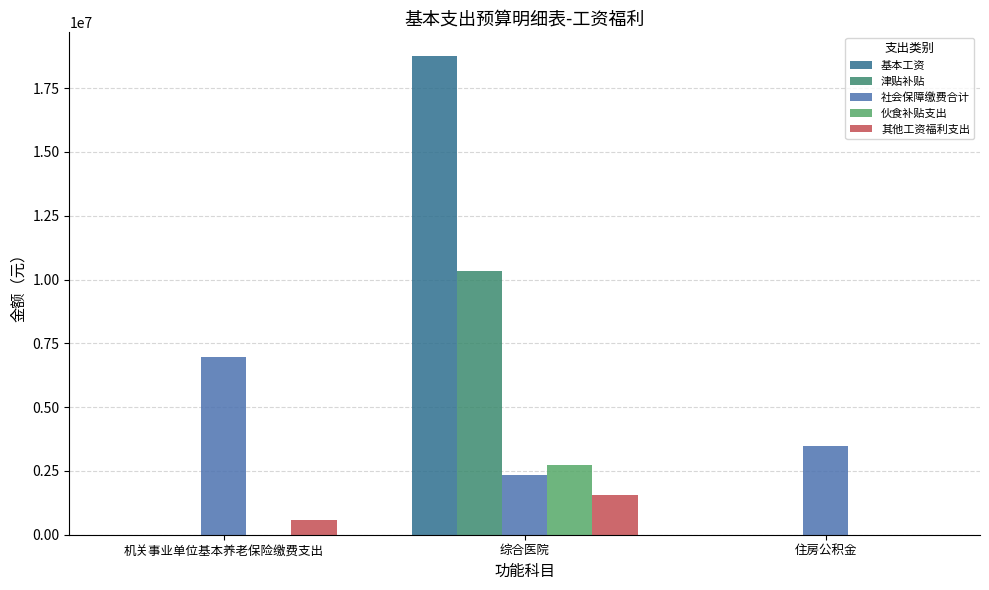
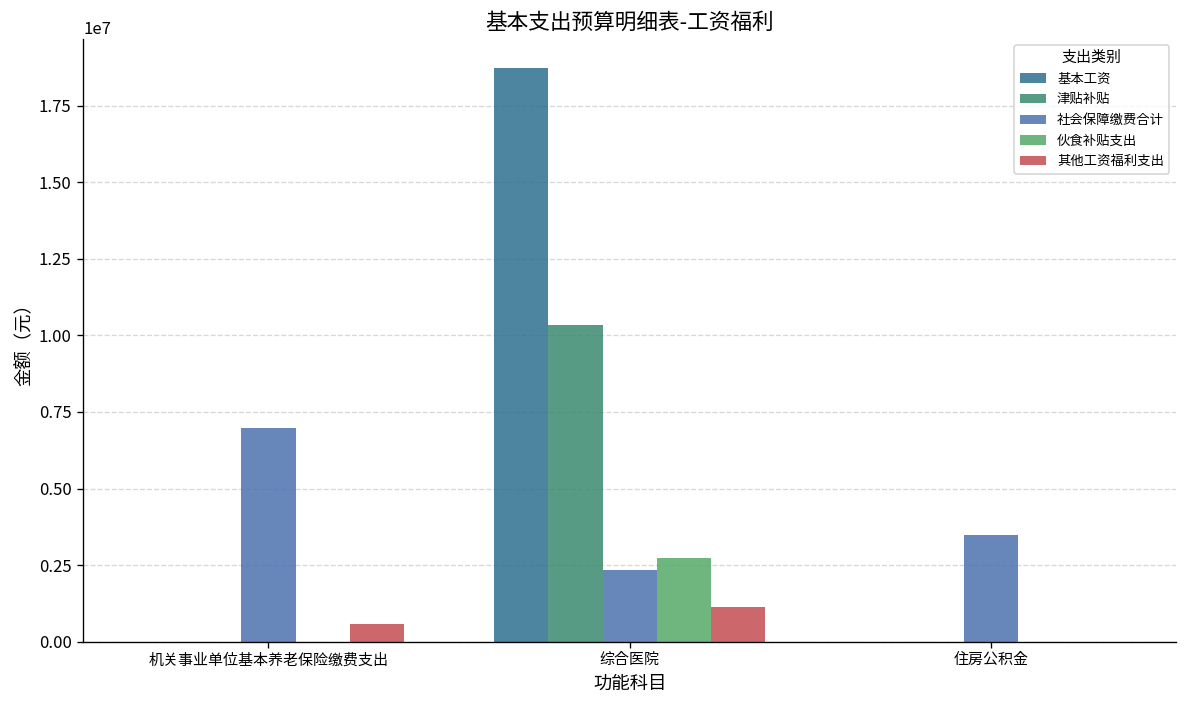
其他工资福利支出, 综合医院: 1500000 -> 1100000
